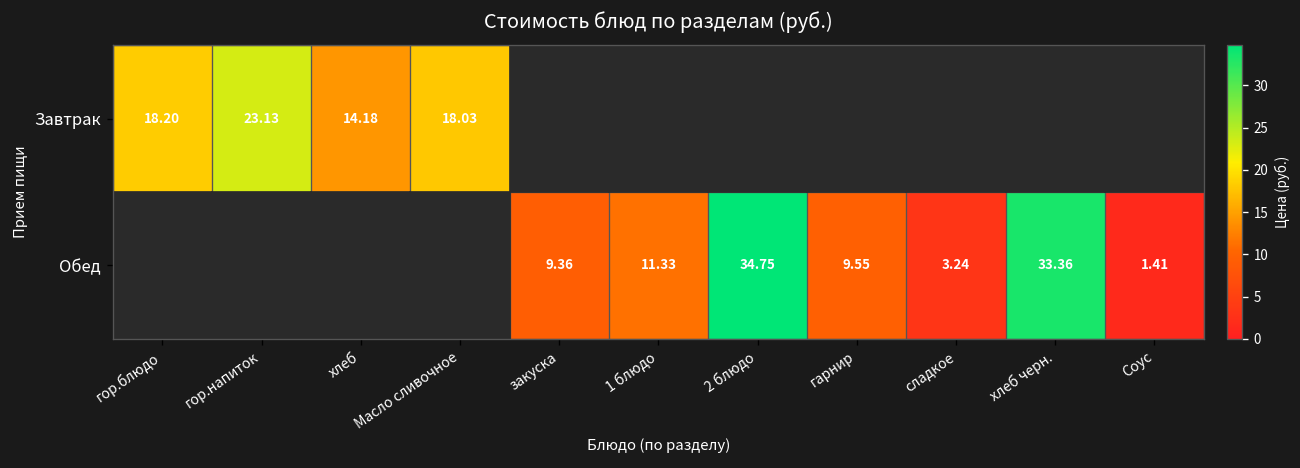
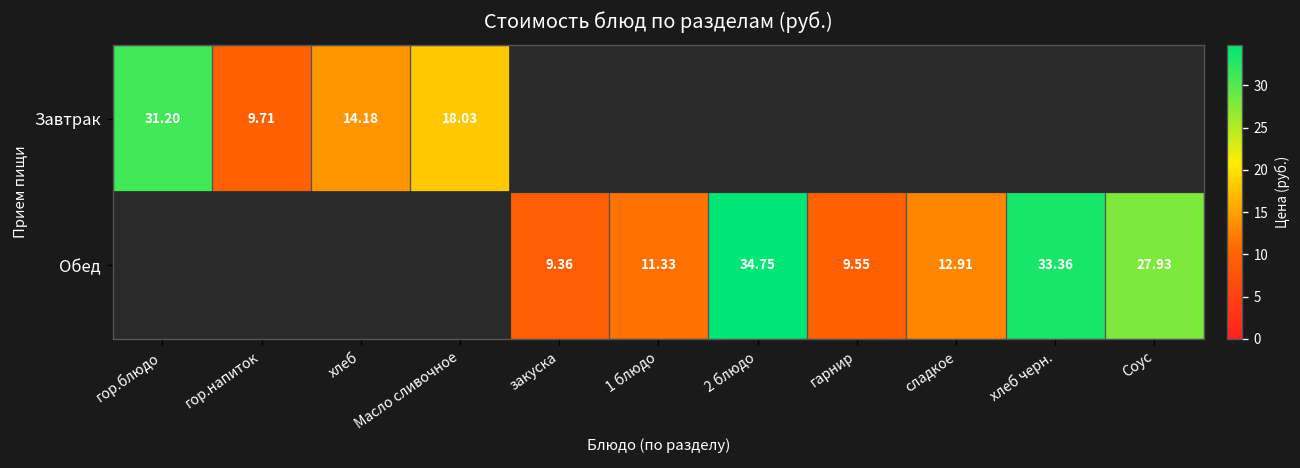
Завтрак, гор.блюдо: 18.20 -> 31.20
Завтрак, гор.напиток: 23.13 -> 9.71
Обед, сладкое: 3.24 -> 12.91
Обед, Соус: 1.41 -> 27.93
